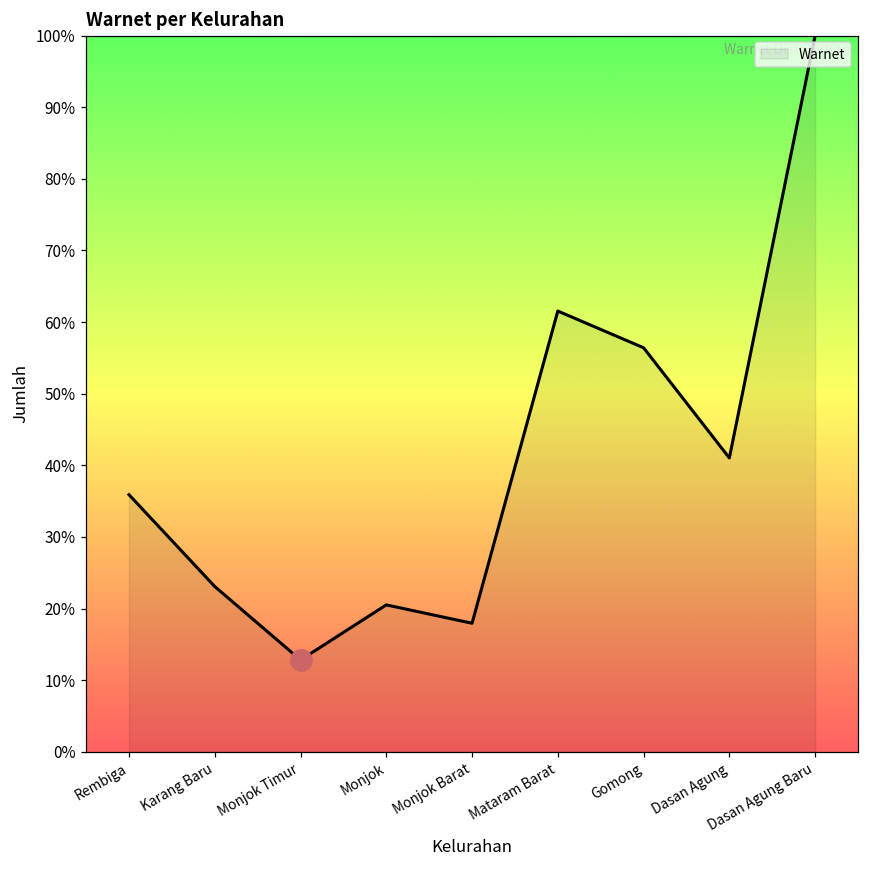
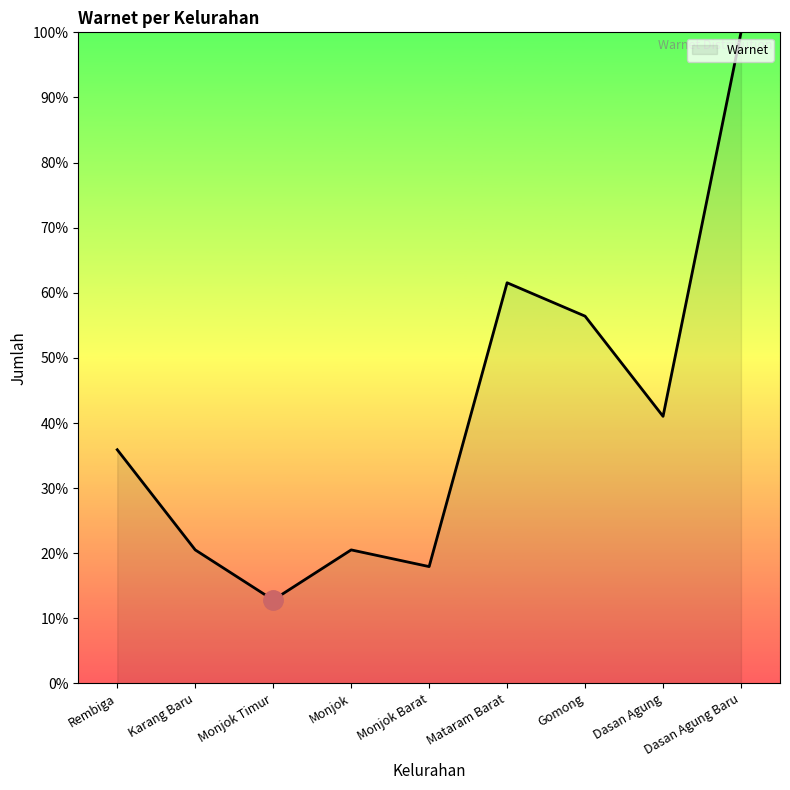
Warnet, Karang Baru: 23% -> 21%
